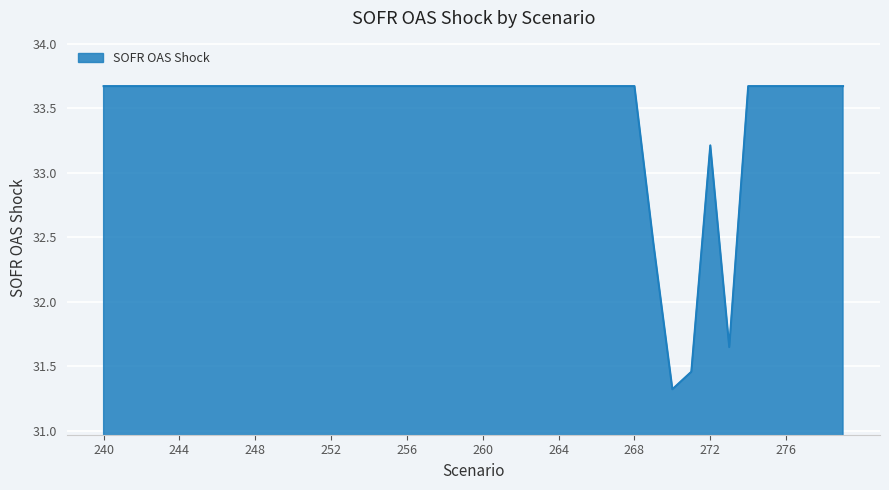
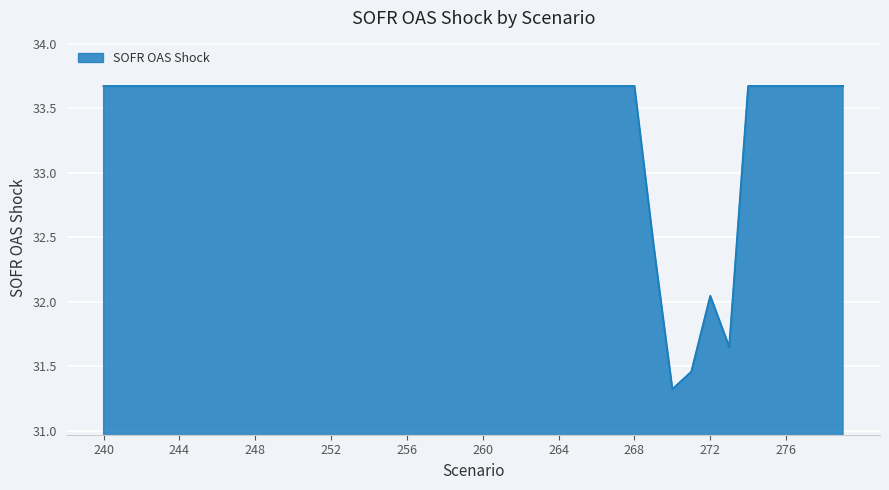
272: 33.21 -> 32.04
